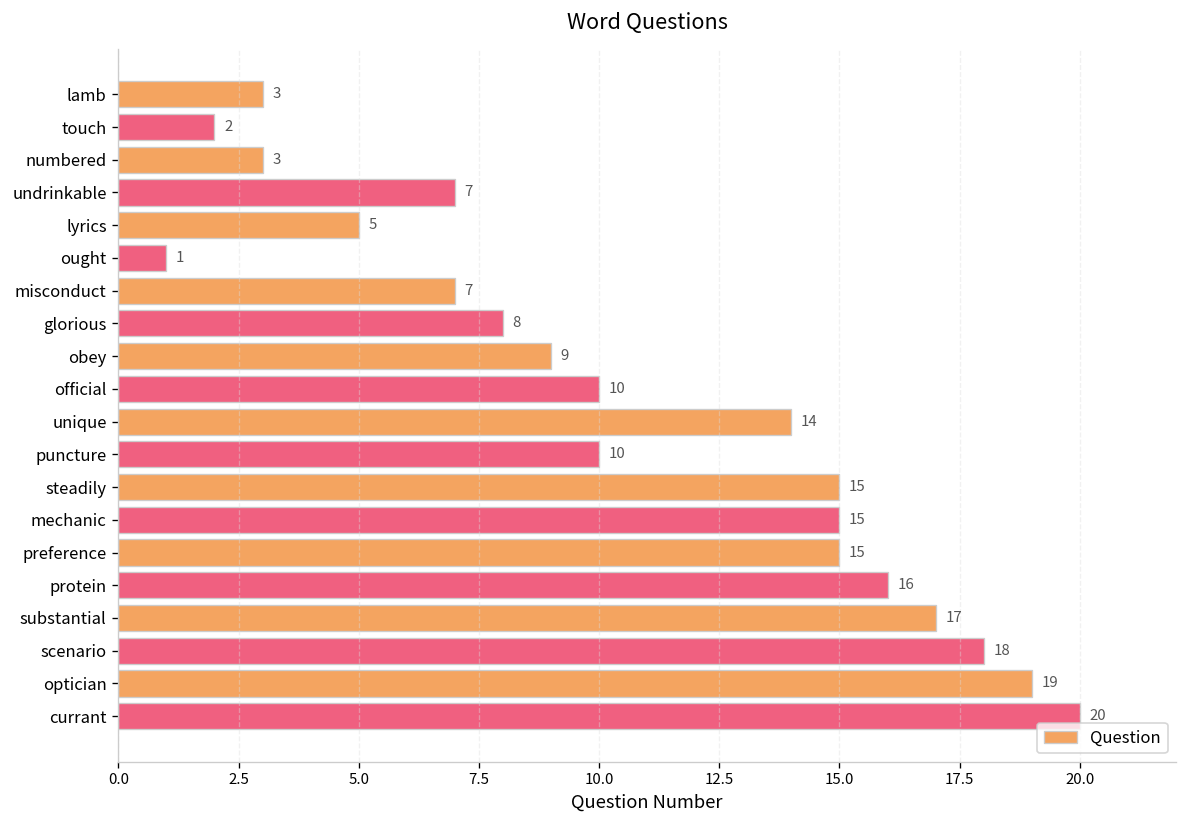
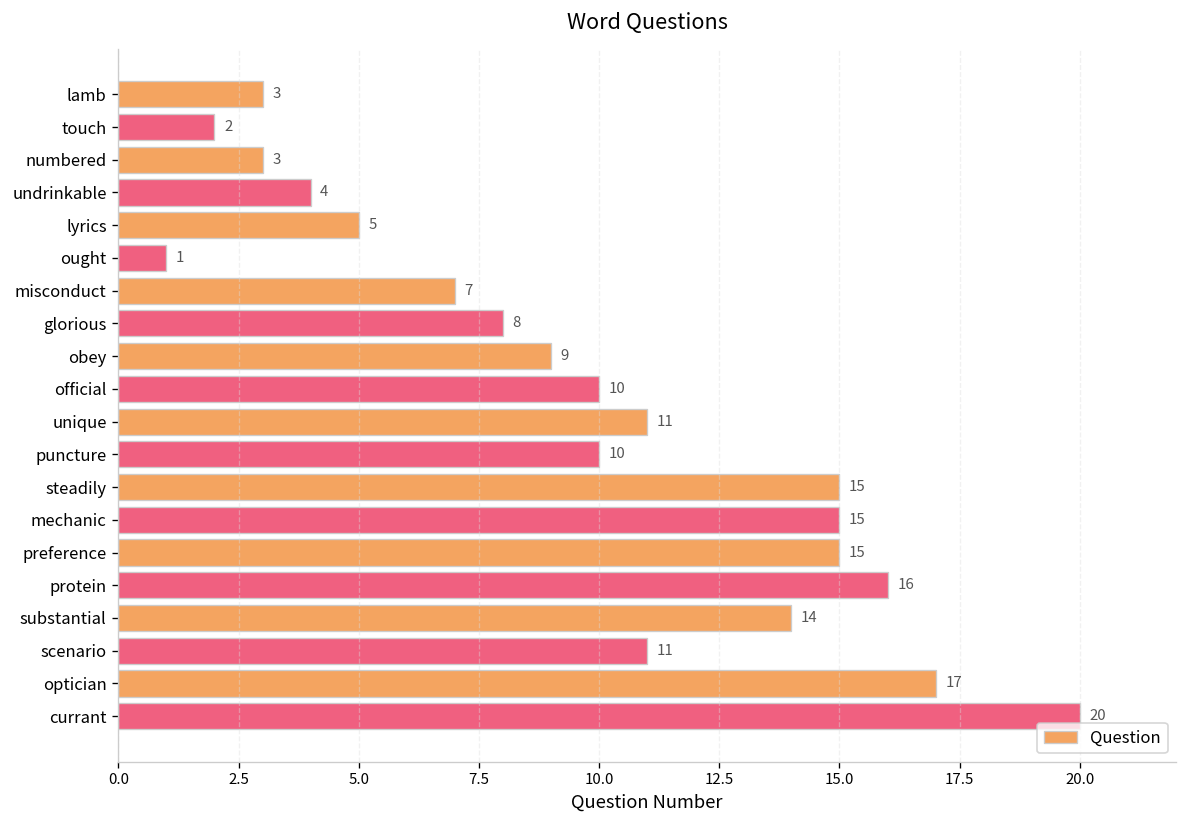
undrinkable: 7 -> 4
unique: 14 -> 11
substantial: 17 -> 14
scenario: 18 -> 11
optician: 19 -> 17
